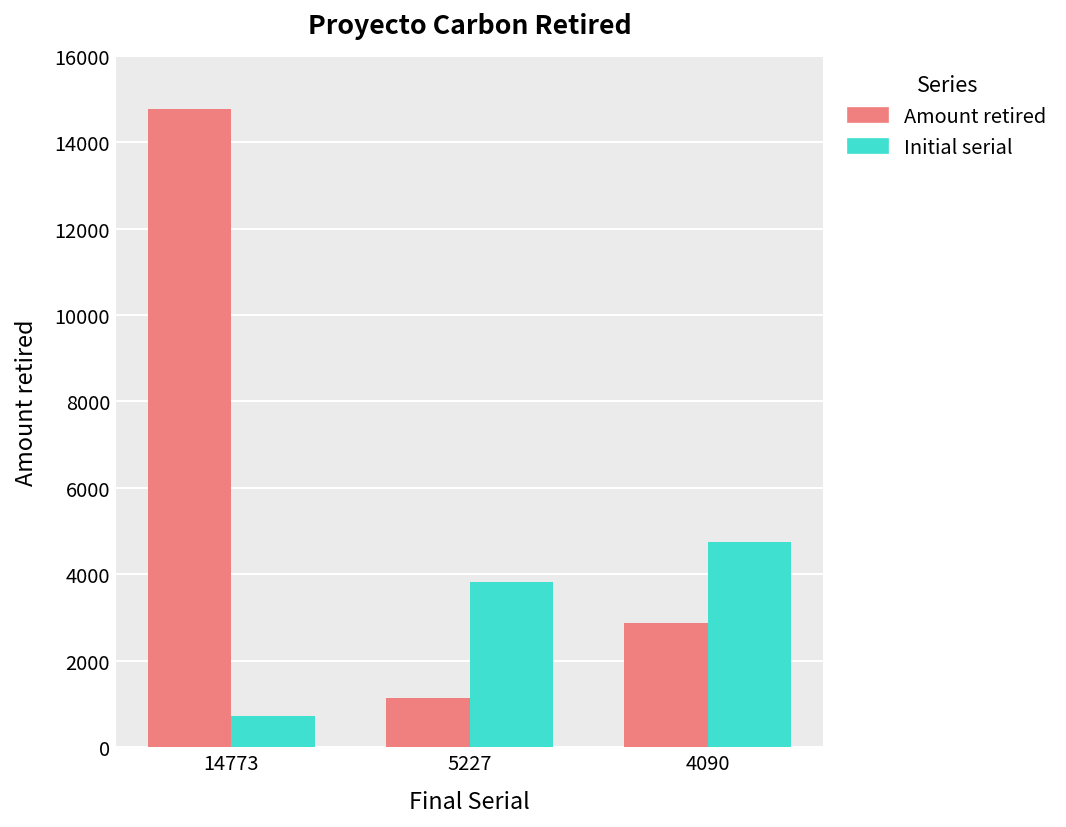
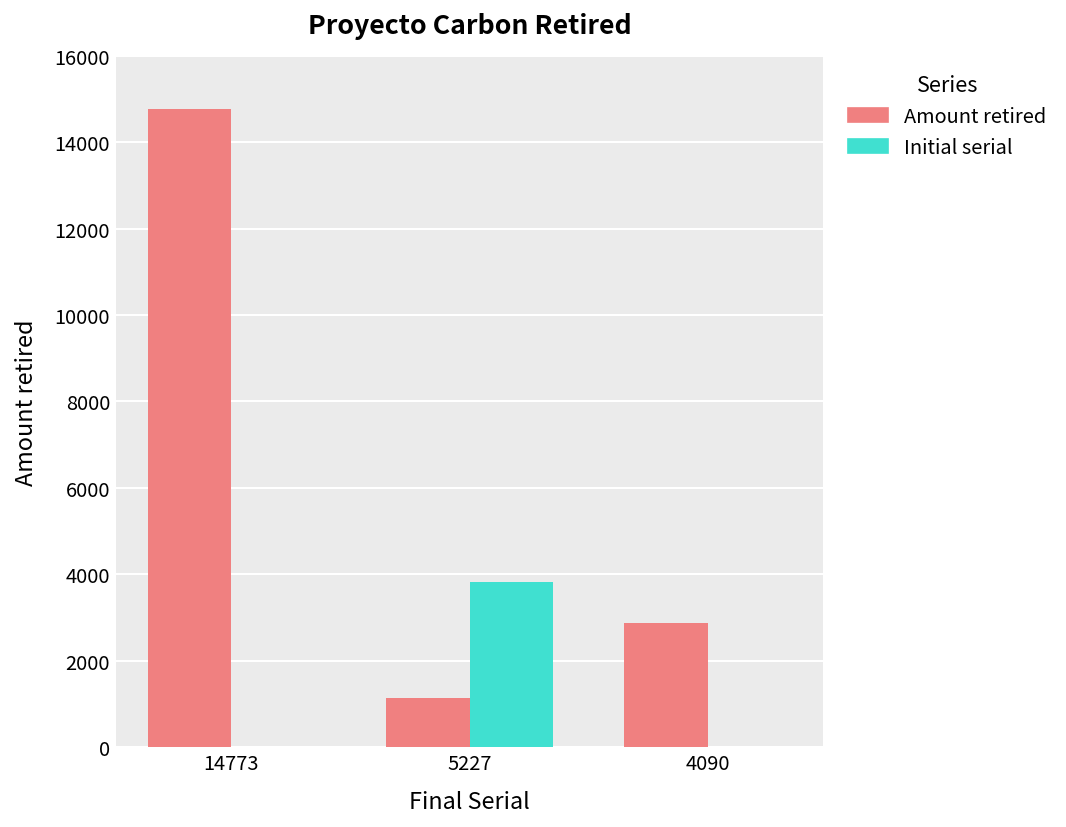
Initial serial, 14773: 700 -> 0
Initial serial, 4090: 4700 -> 0
